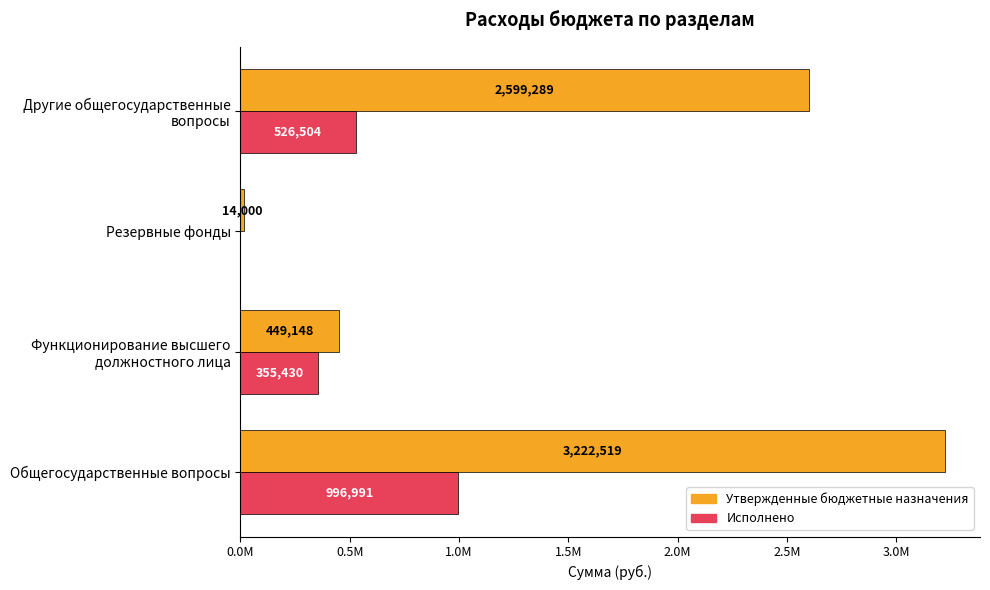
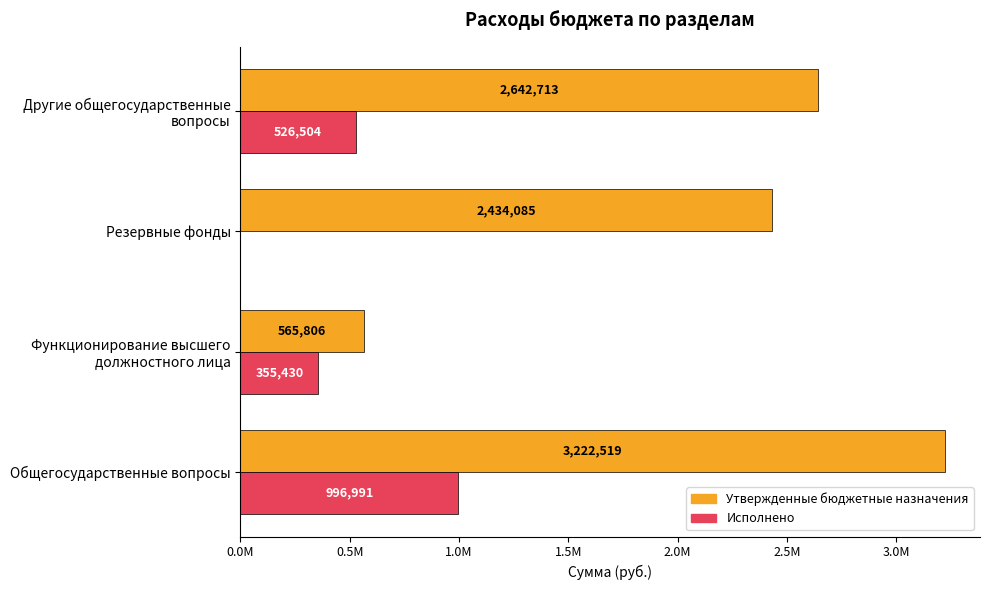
Утвержденные бюджетные назначения, Другие общегосударственные вопросы: 2,599,289 -> 2,642,713
Утвержденные бюджетные назначения, Резервные фонды: 14,000 -> 2,434,085
Утвержденные бюджетные назначения, Функционирование высшего должностного лица: 449,148 -> 565,806
